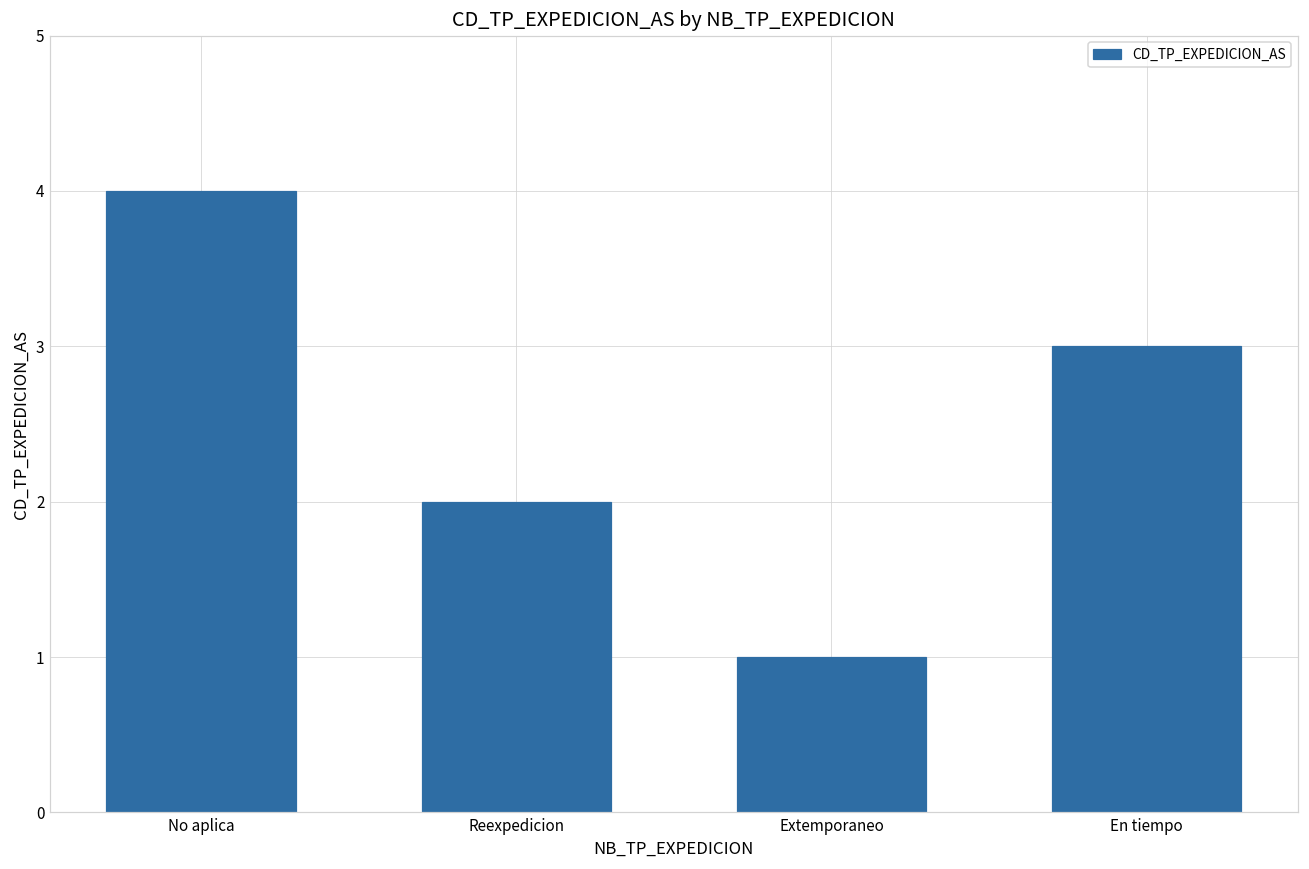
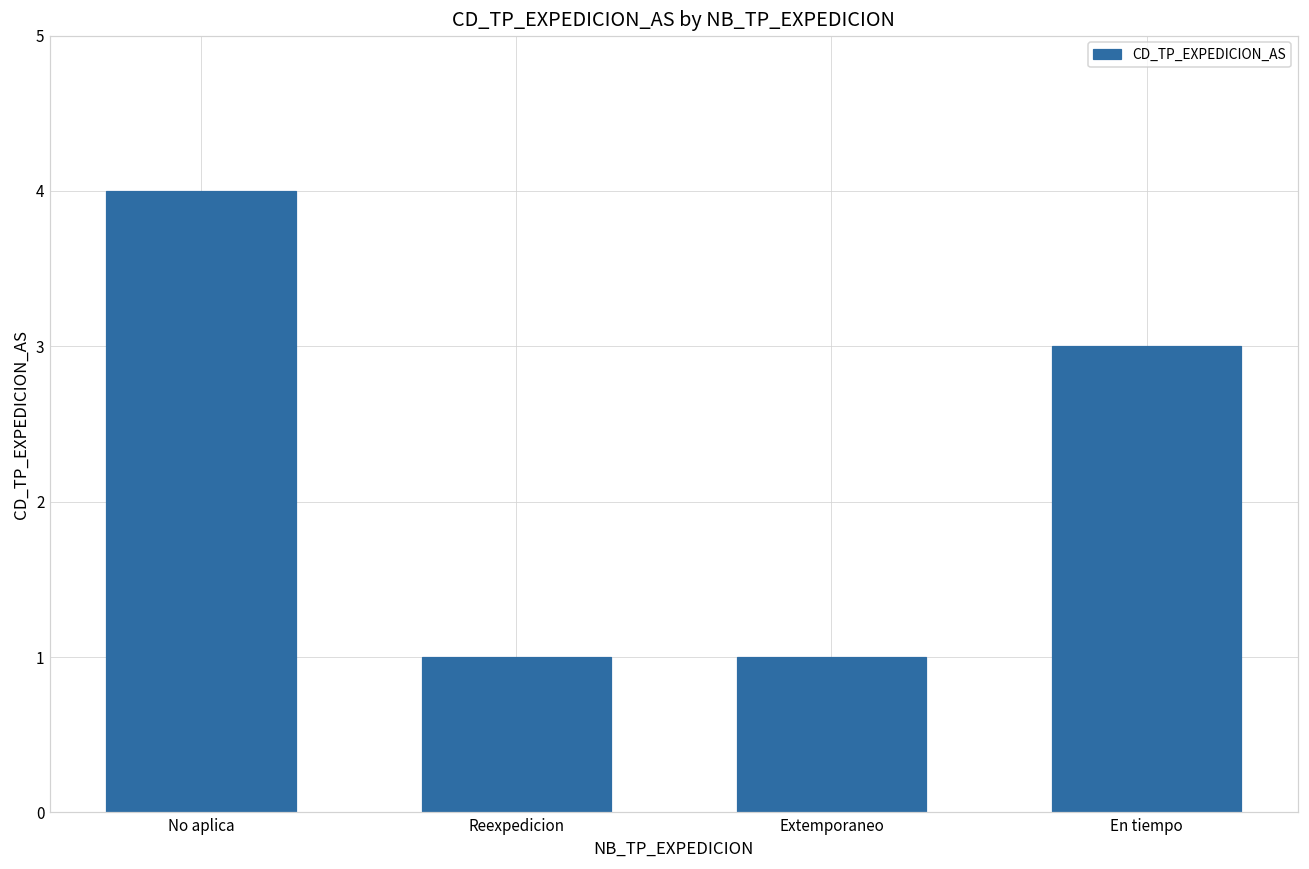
Reexpedicion: 2 -> 1
